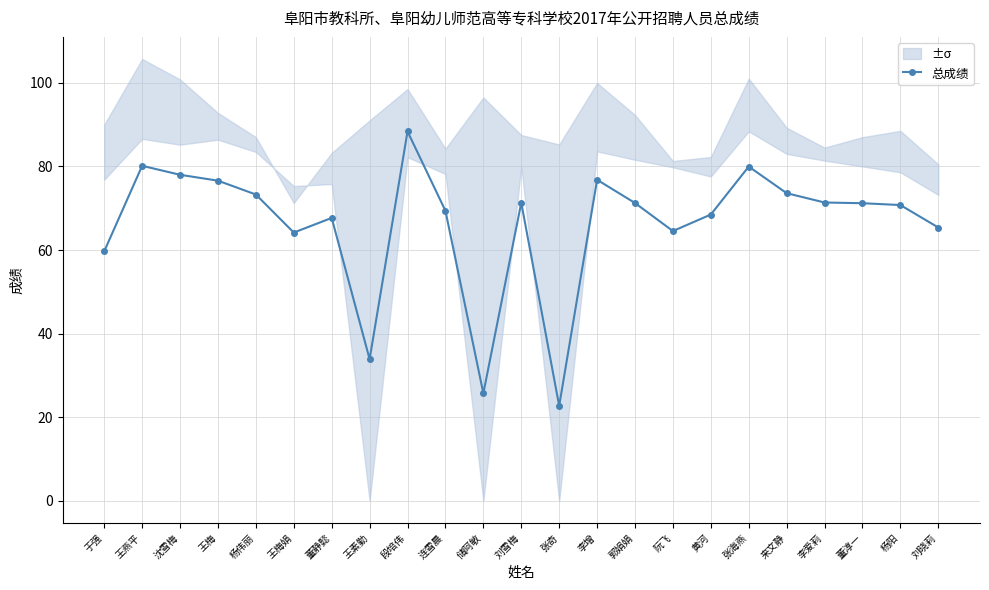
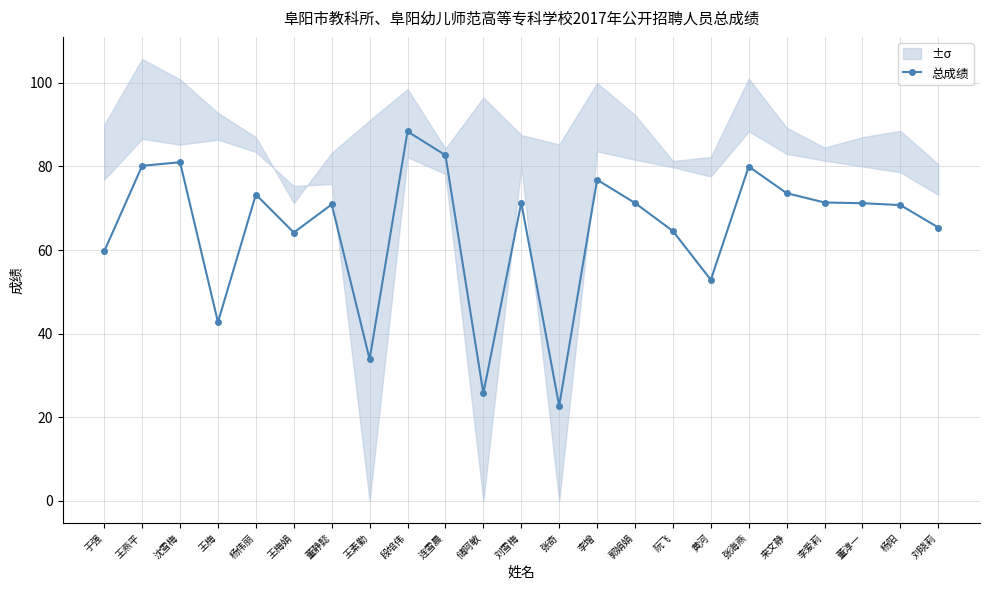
总成绩, 沈雪梅: 78 -> 81
总成绩, 王梅: 77 -> 43
总成绩, 董静懿: 68 -> 71
总成绩, 连雪晨: 69 -> 83
总成绩, 黄河: 68 -> 53
